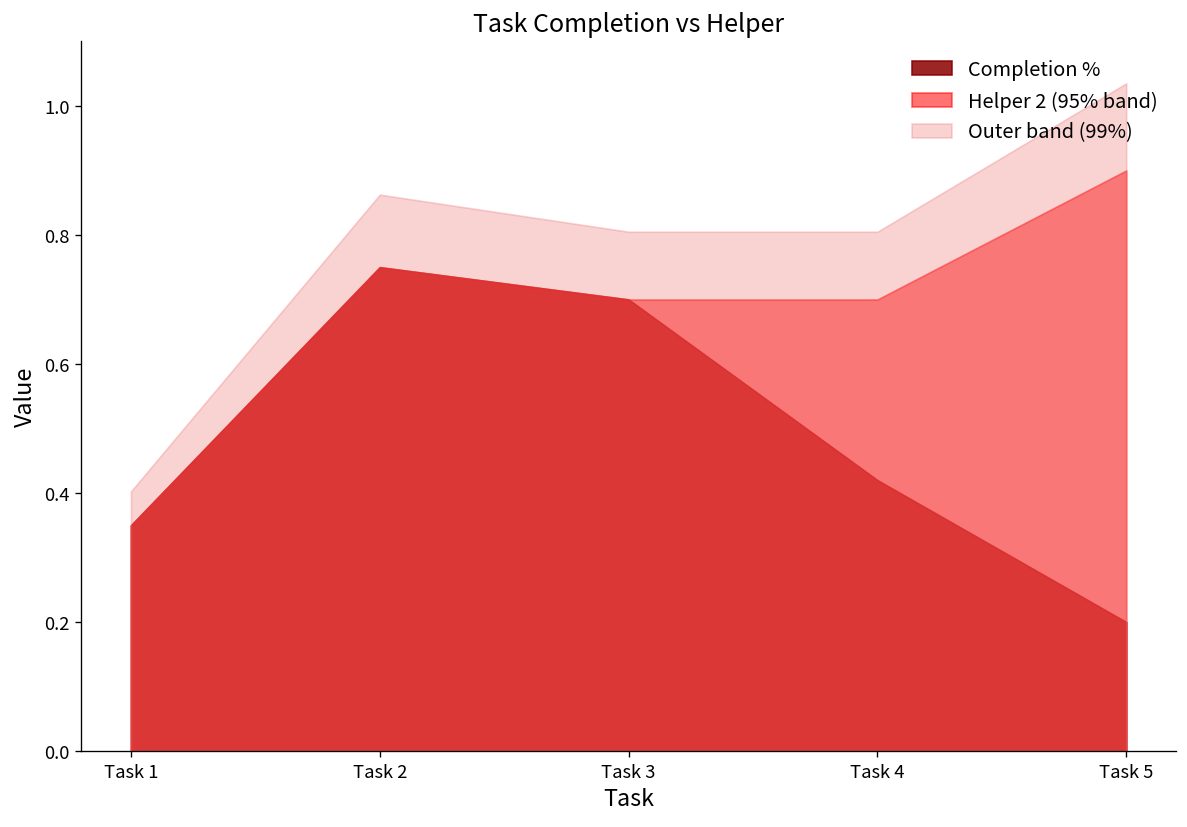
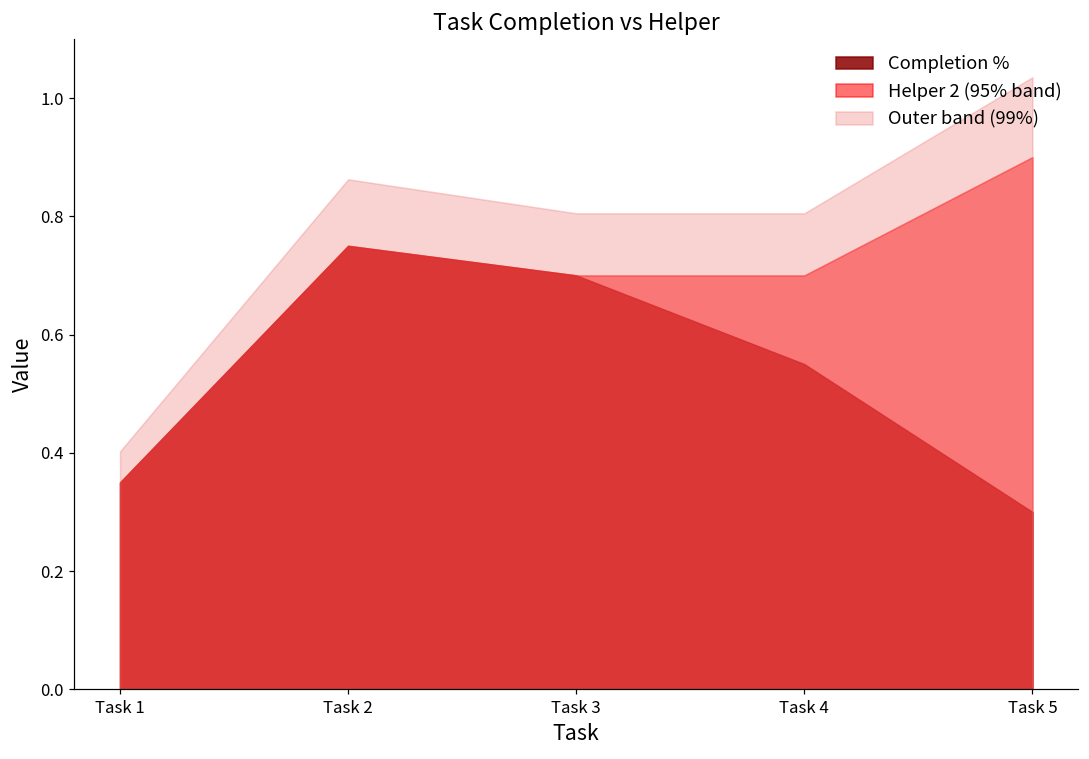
Completion %, Task 4: 0.42 -> 0.55
Completion %, Task 5: 0.2 -> 0.3
